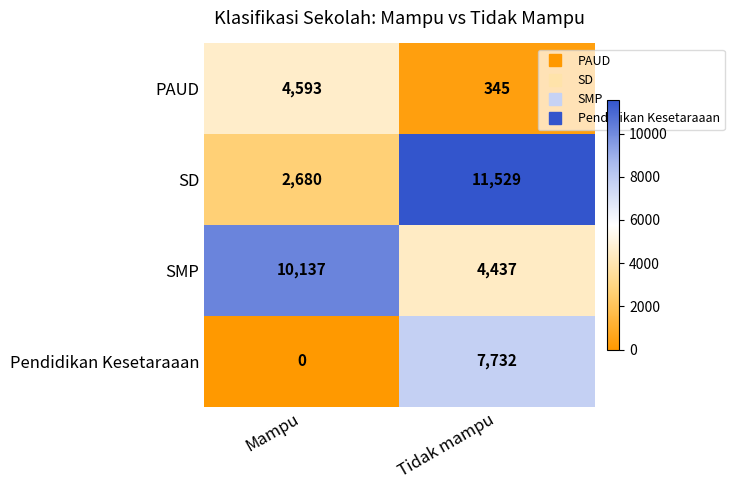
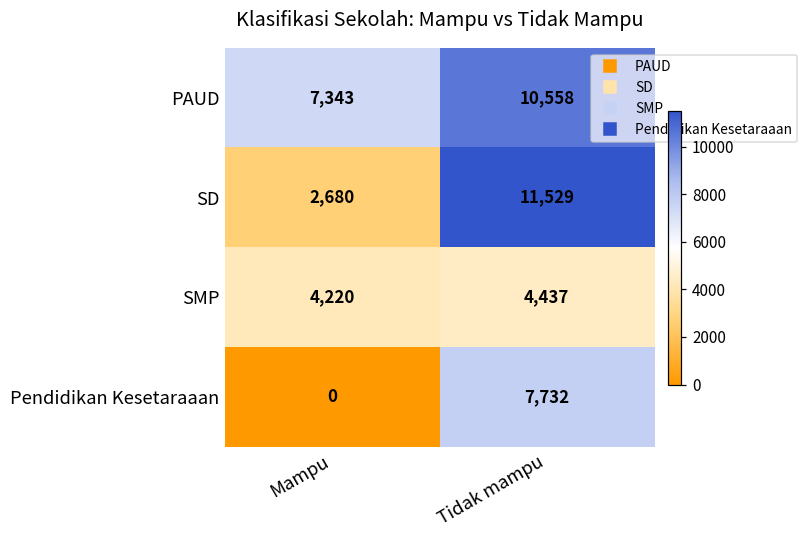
PAUD, Mampu: 4,593 -> 7,343
PAUD, Tidak mampu: 345 -> 10,558
SMP, Mampu: 10,137 -> 4,220
